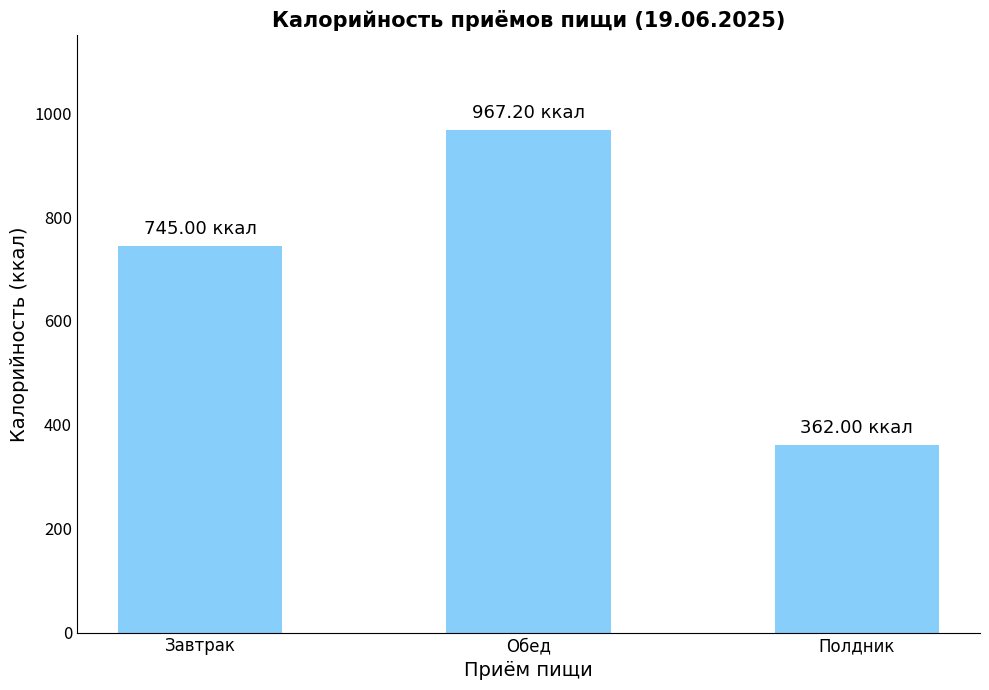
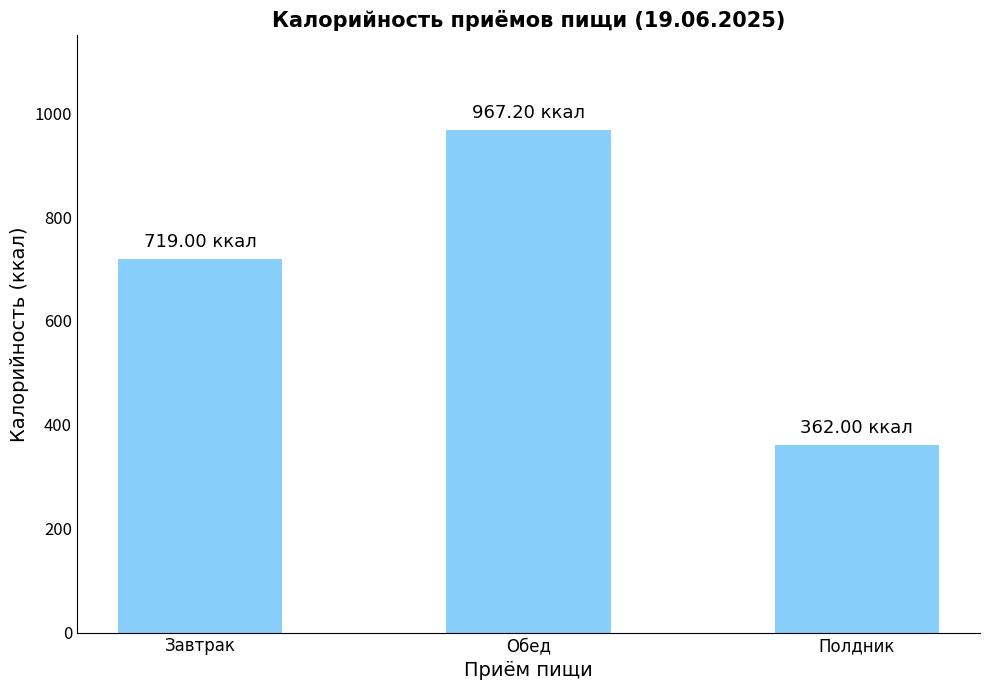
Завтрак: 745.00 -> 719.00
